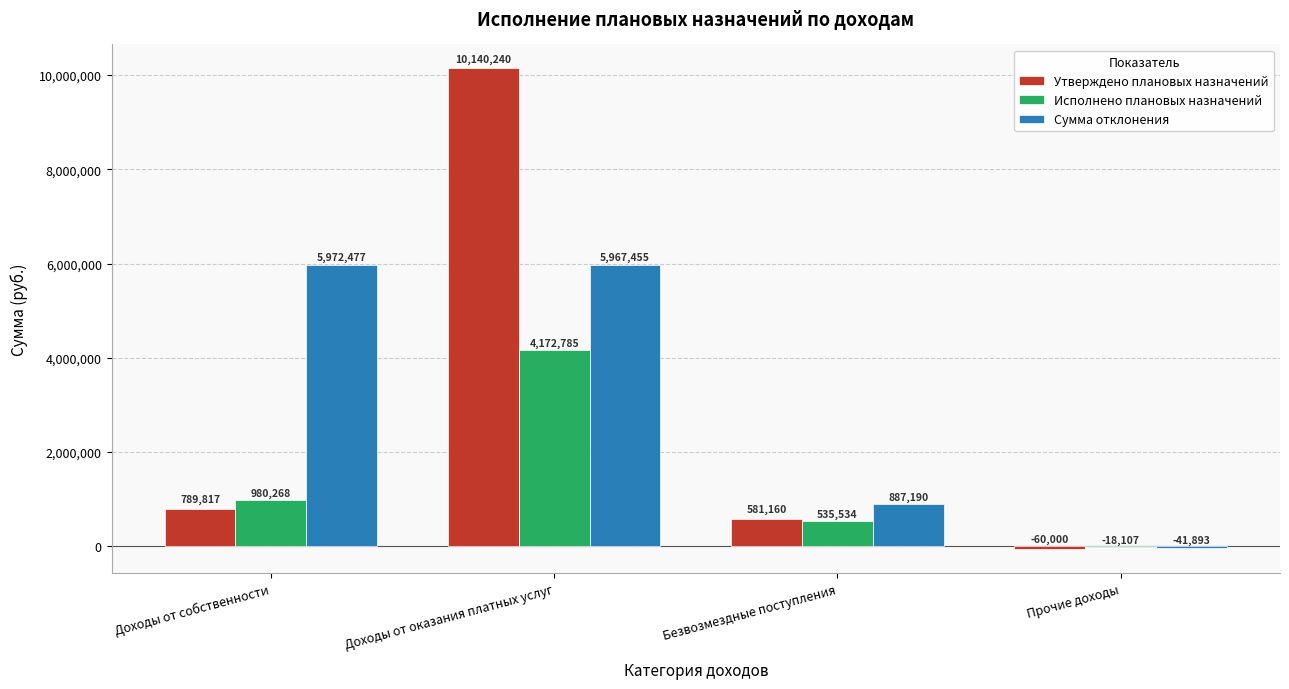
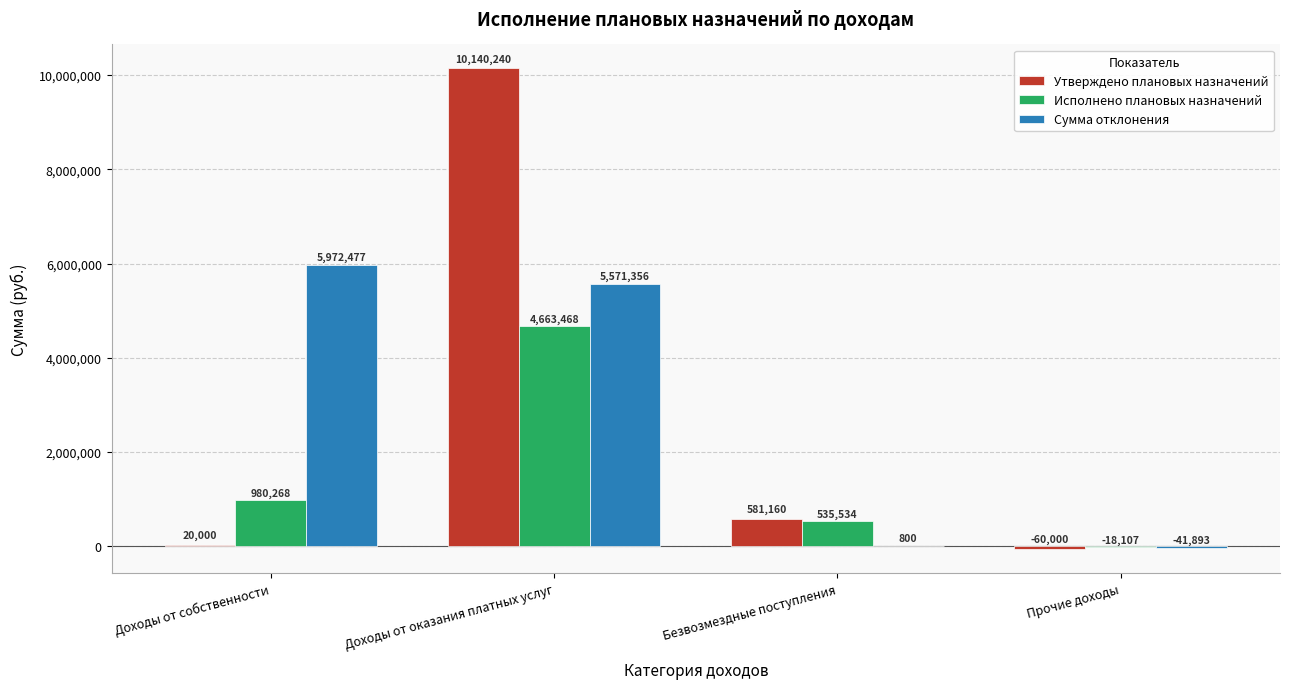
Утверждено плановых назначений, Доходы от собственности: 789,817 -> 20,000
Исполнено плановых назначений, Доходы от оказания платных услуг: 4,172,785 -> 4,663,468
Сумма отклонения, Доходы от оказания платных услуг: 5,967,455 -> 5,571,356
Сумма отклонения, Безвозмездные поступления: 887,190 -> 800
